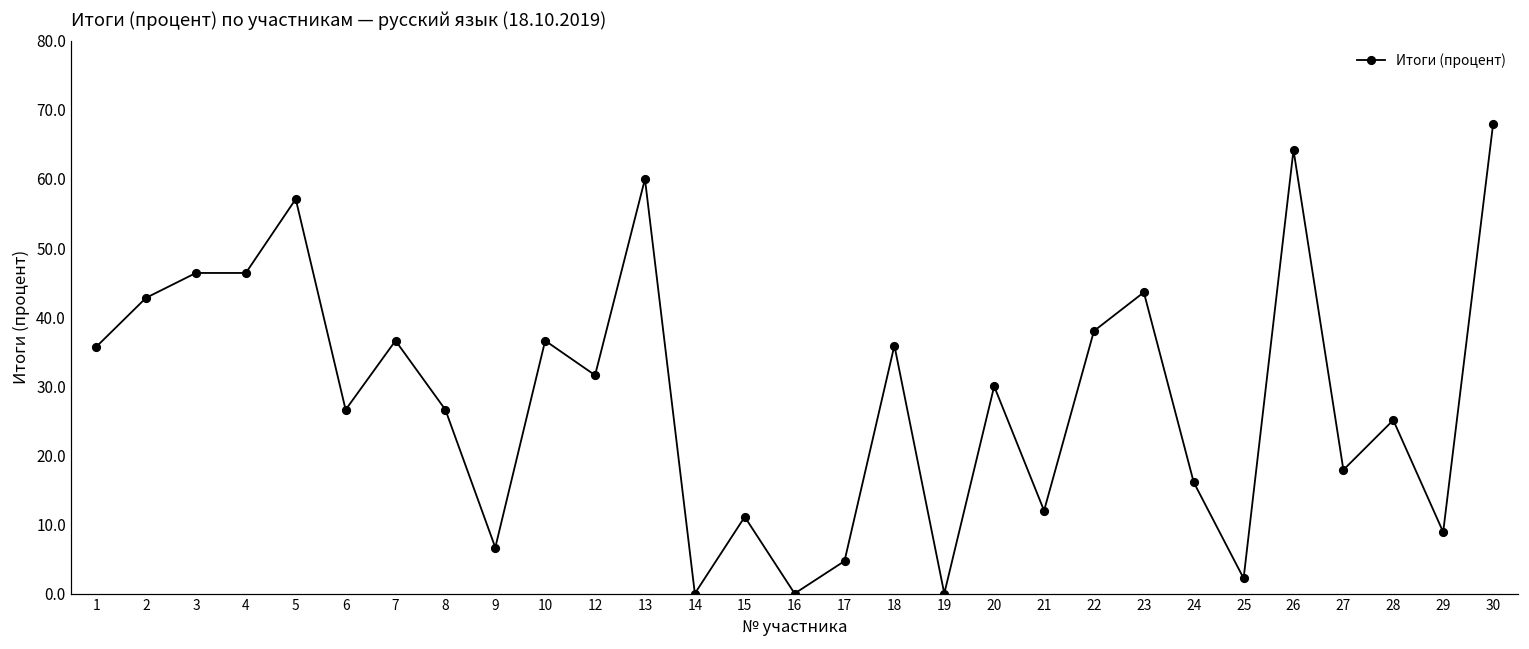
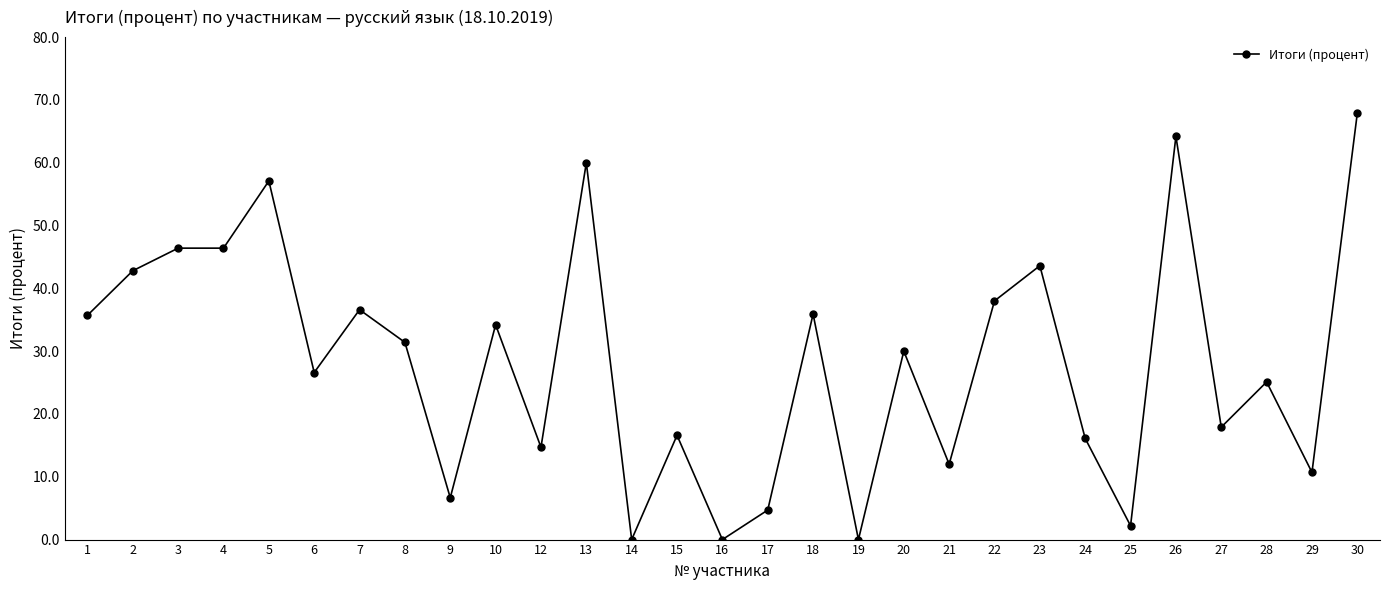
8: 27 -> 31
10: 37 -> 34
12: 32 -> 15
15: 11 -> 17
29: 9 -> 11
